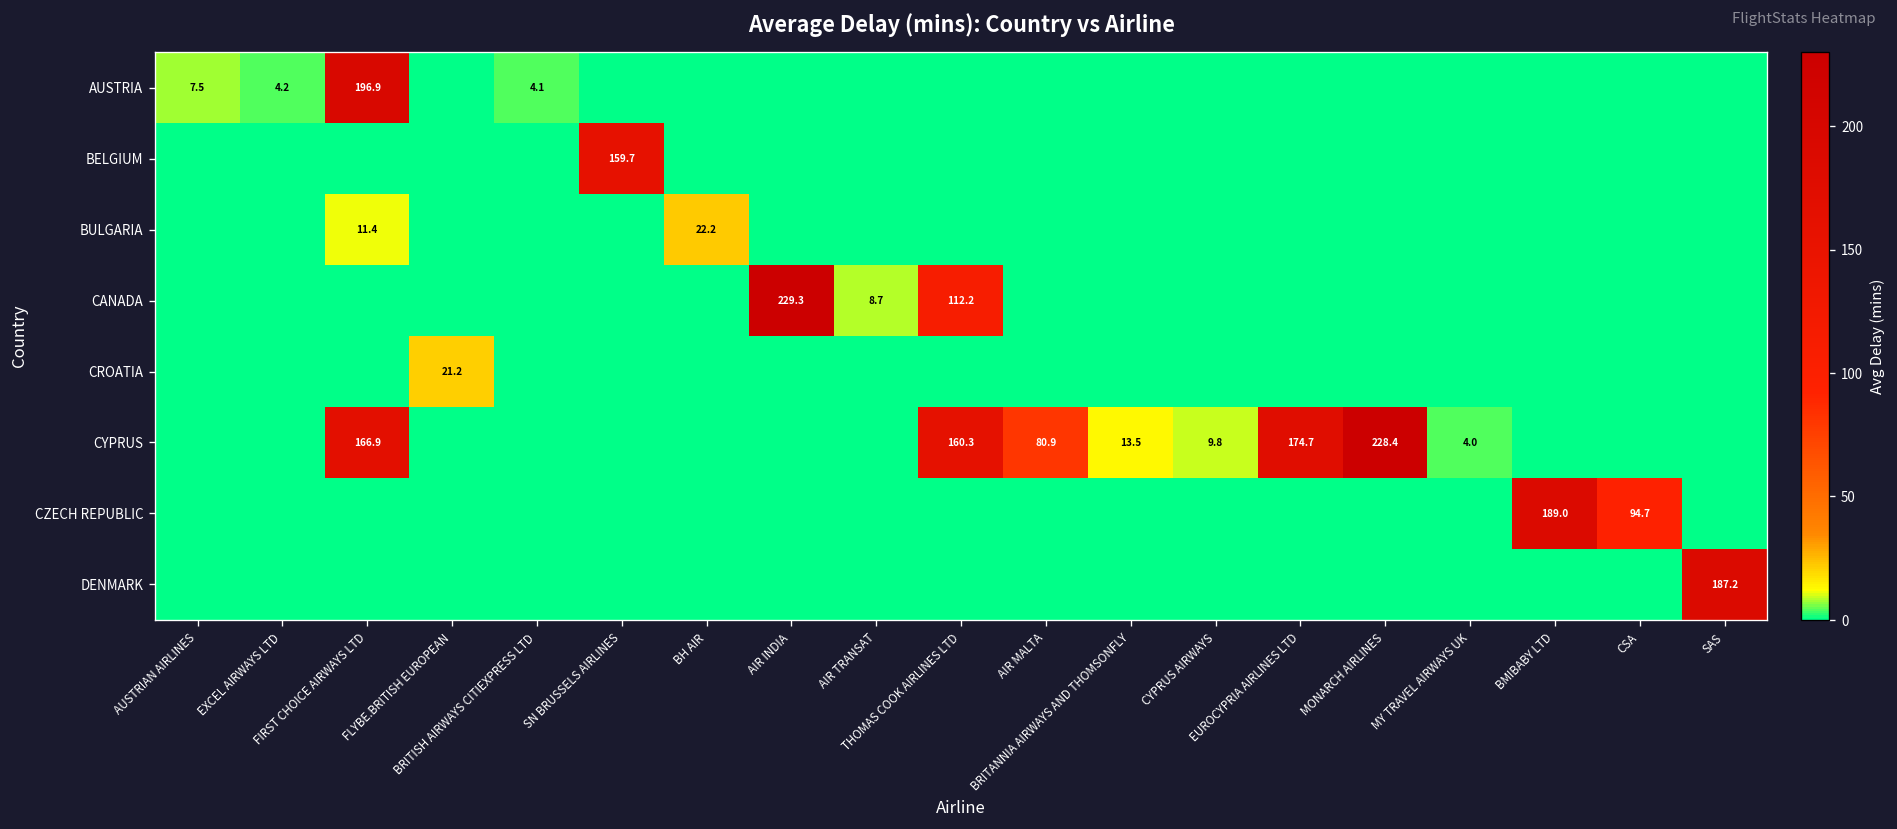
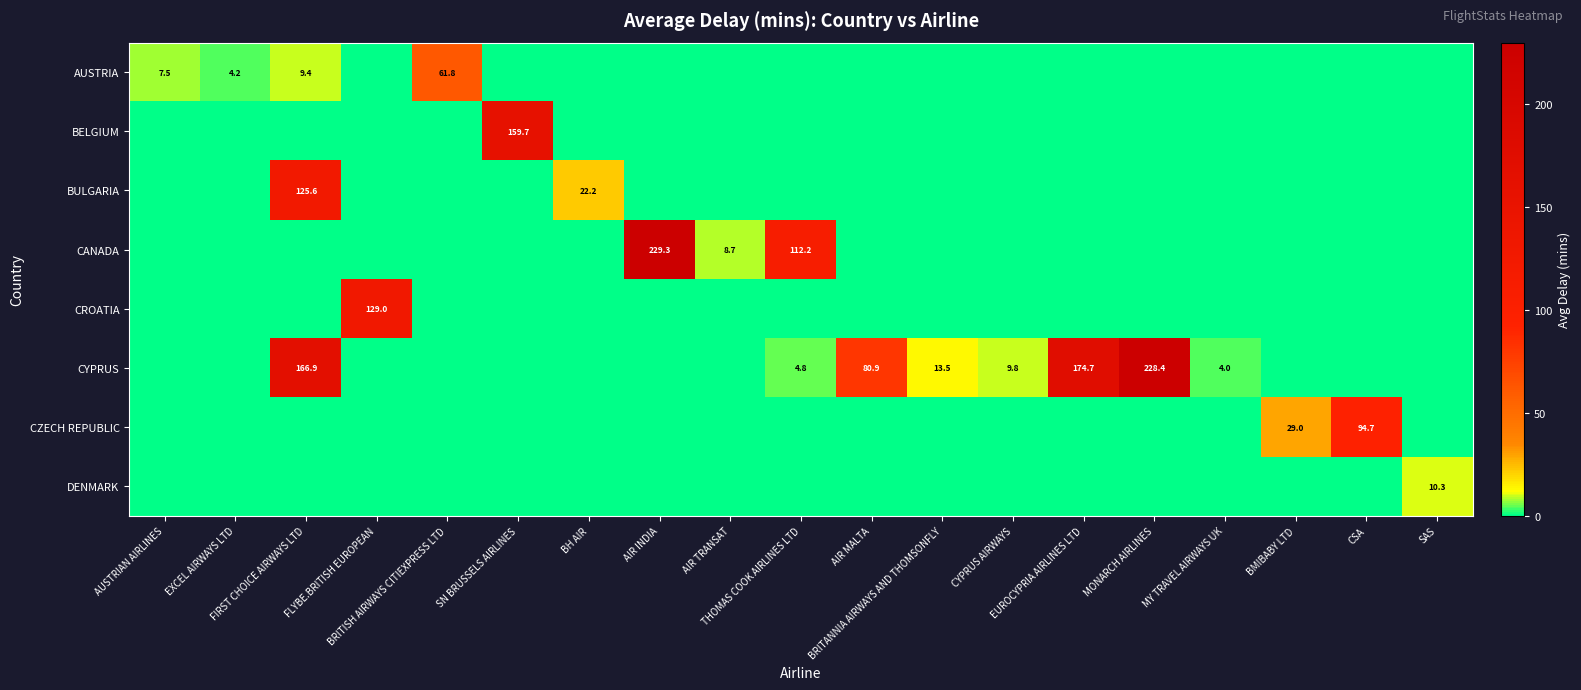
AUSTRIA, FIRST CHOICE AIRWAYS LTD: 196.9 -> 9.4
AUSTRIA, BRITISH AIRWAYS CITIEXPRESS LTD: 4.1 -> 61.8
BULGARIA, FIRST CHOICE AIRWAYS LTD: 11.4 -> 125.6
CROATIA, FLYBE.BRITISH EUROPEAN: 21.2 -> 129.0
CYPRUS, THOMAS COOK AIRLINES LTD: 160.3 -> 4.8
CZECH REPUBLIC, BMIBABY LTD: 189.0 -> 29.0
DENMARK, SAS: 187.2 -> 10.3
